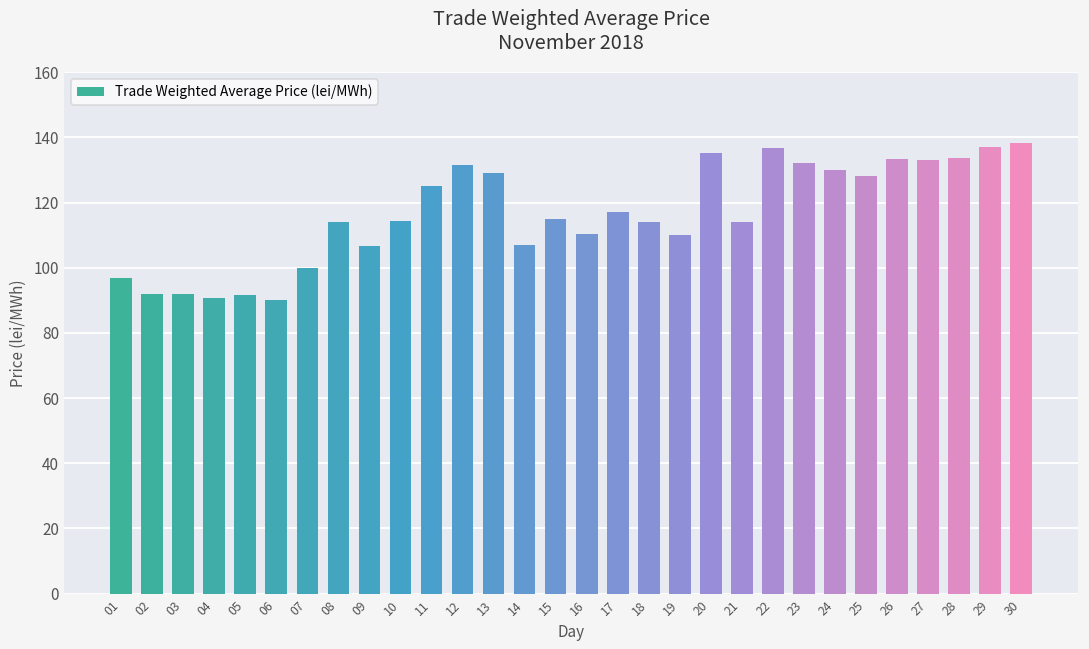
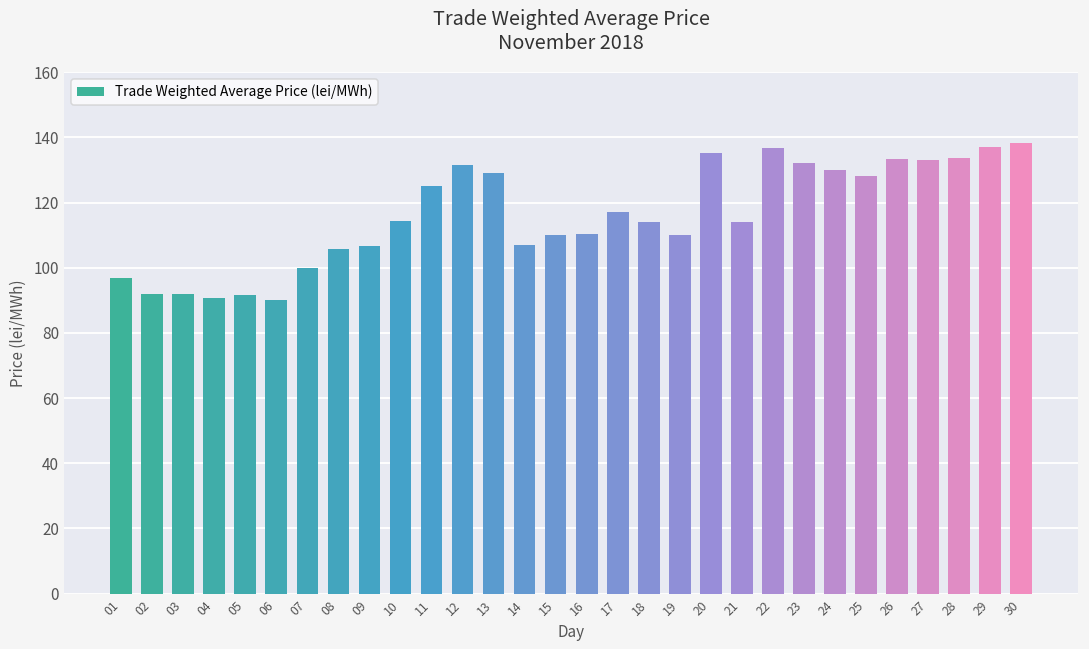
08: 114 -> 106
15: 115 -> 110
